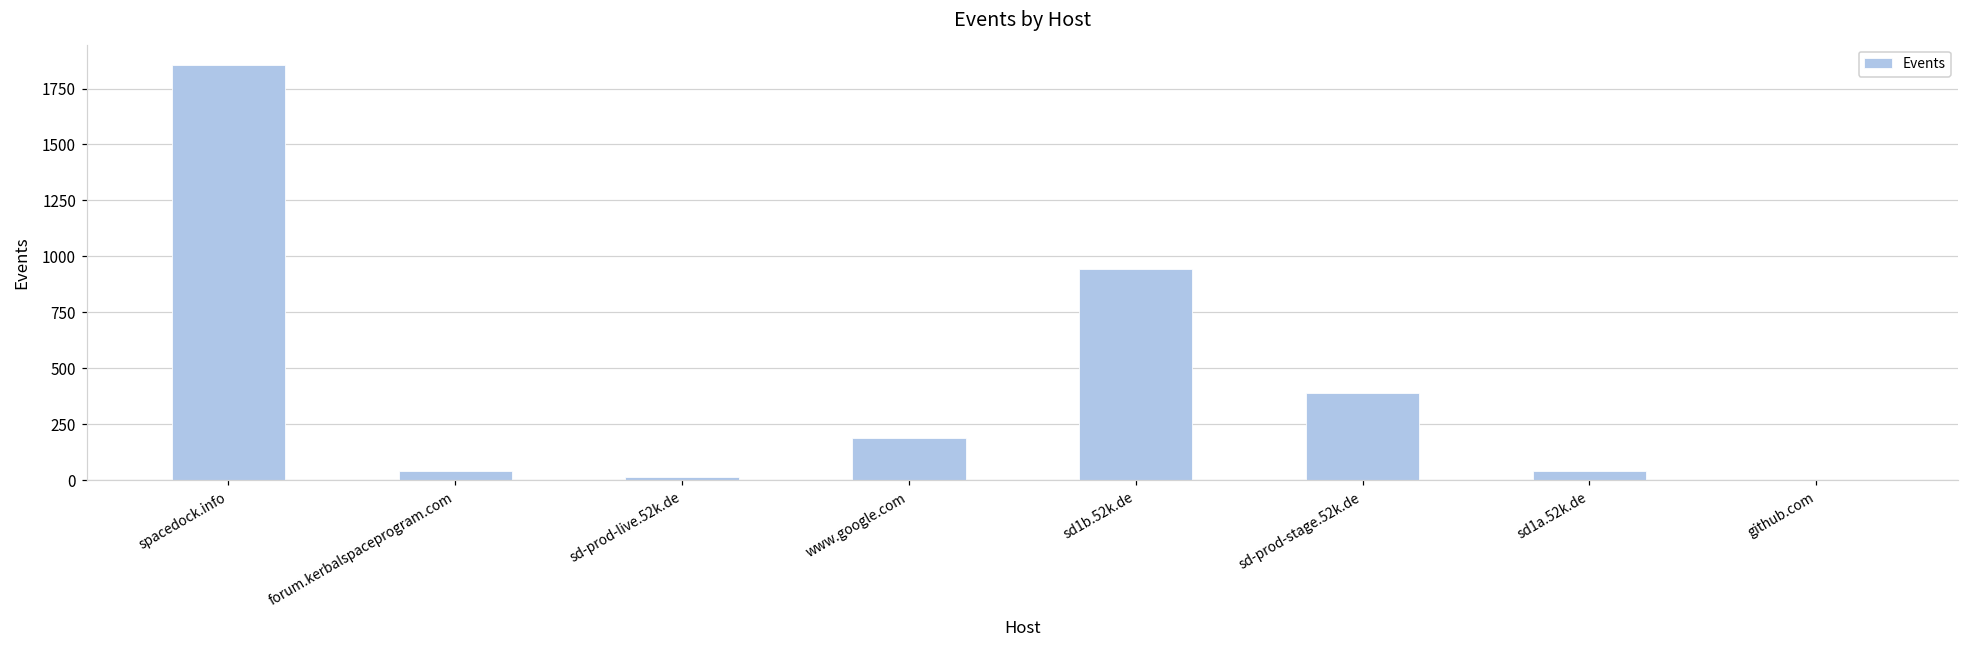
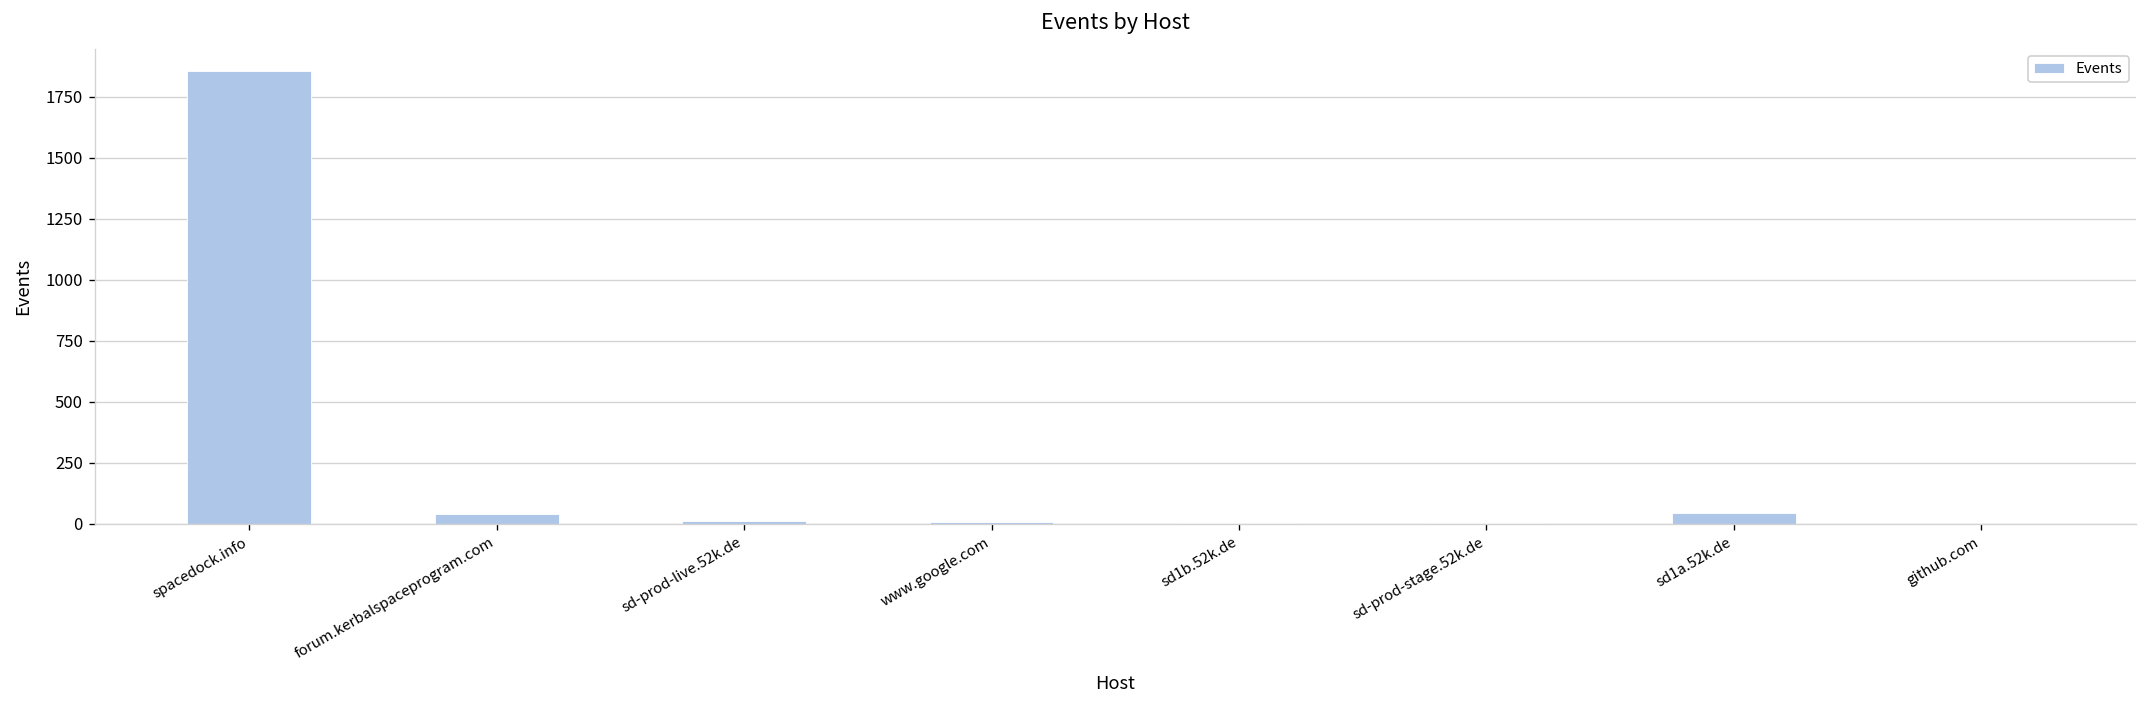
www.google.com: 190 -> 10
sd1b.52k.de: 940 -> 0
sd-prod-stage.52k.de: 390 -> 0
